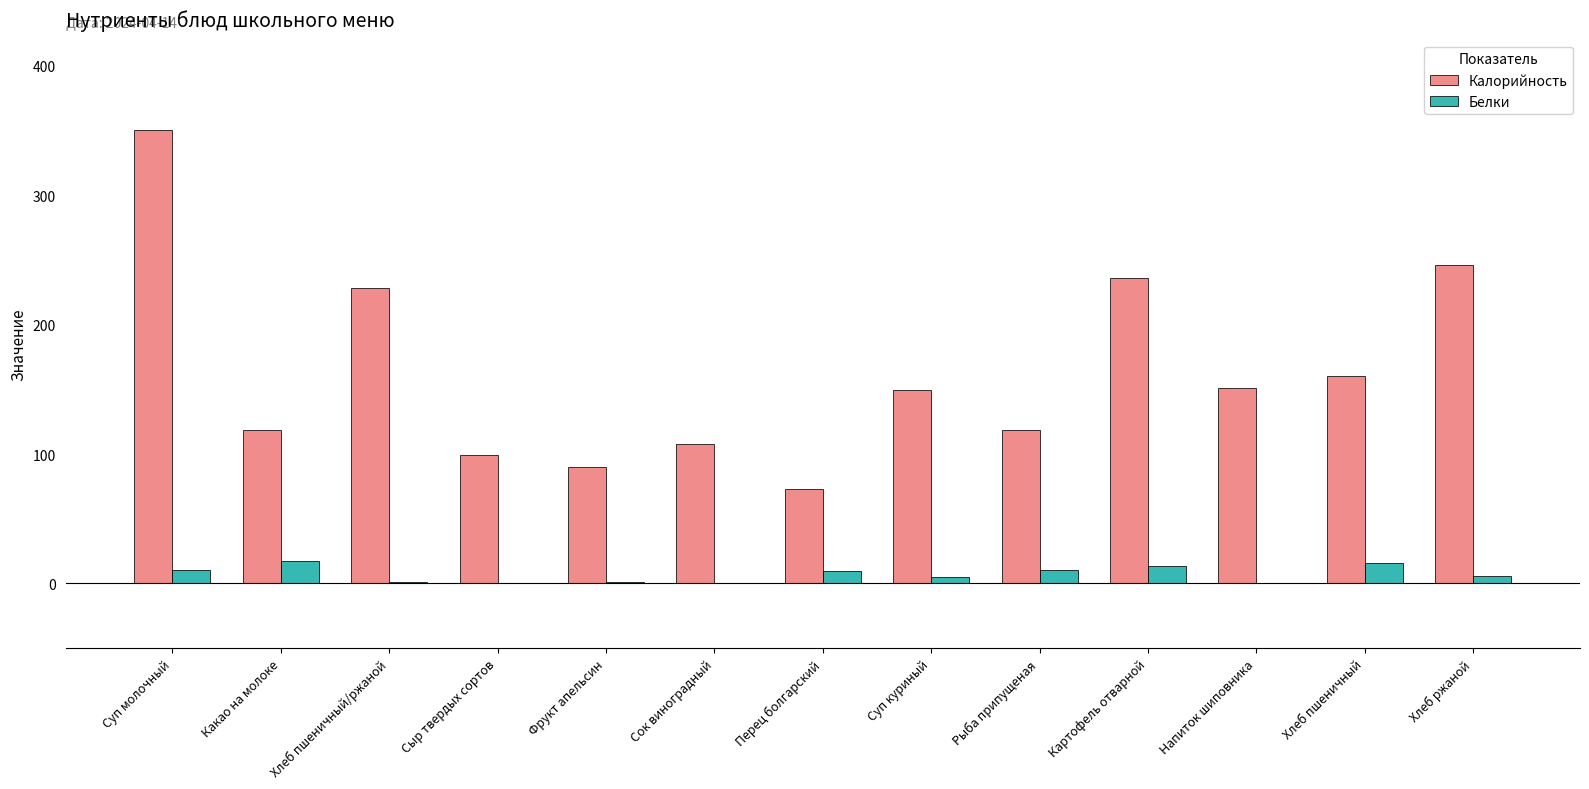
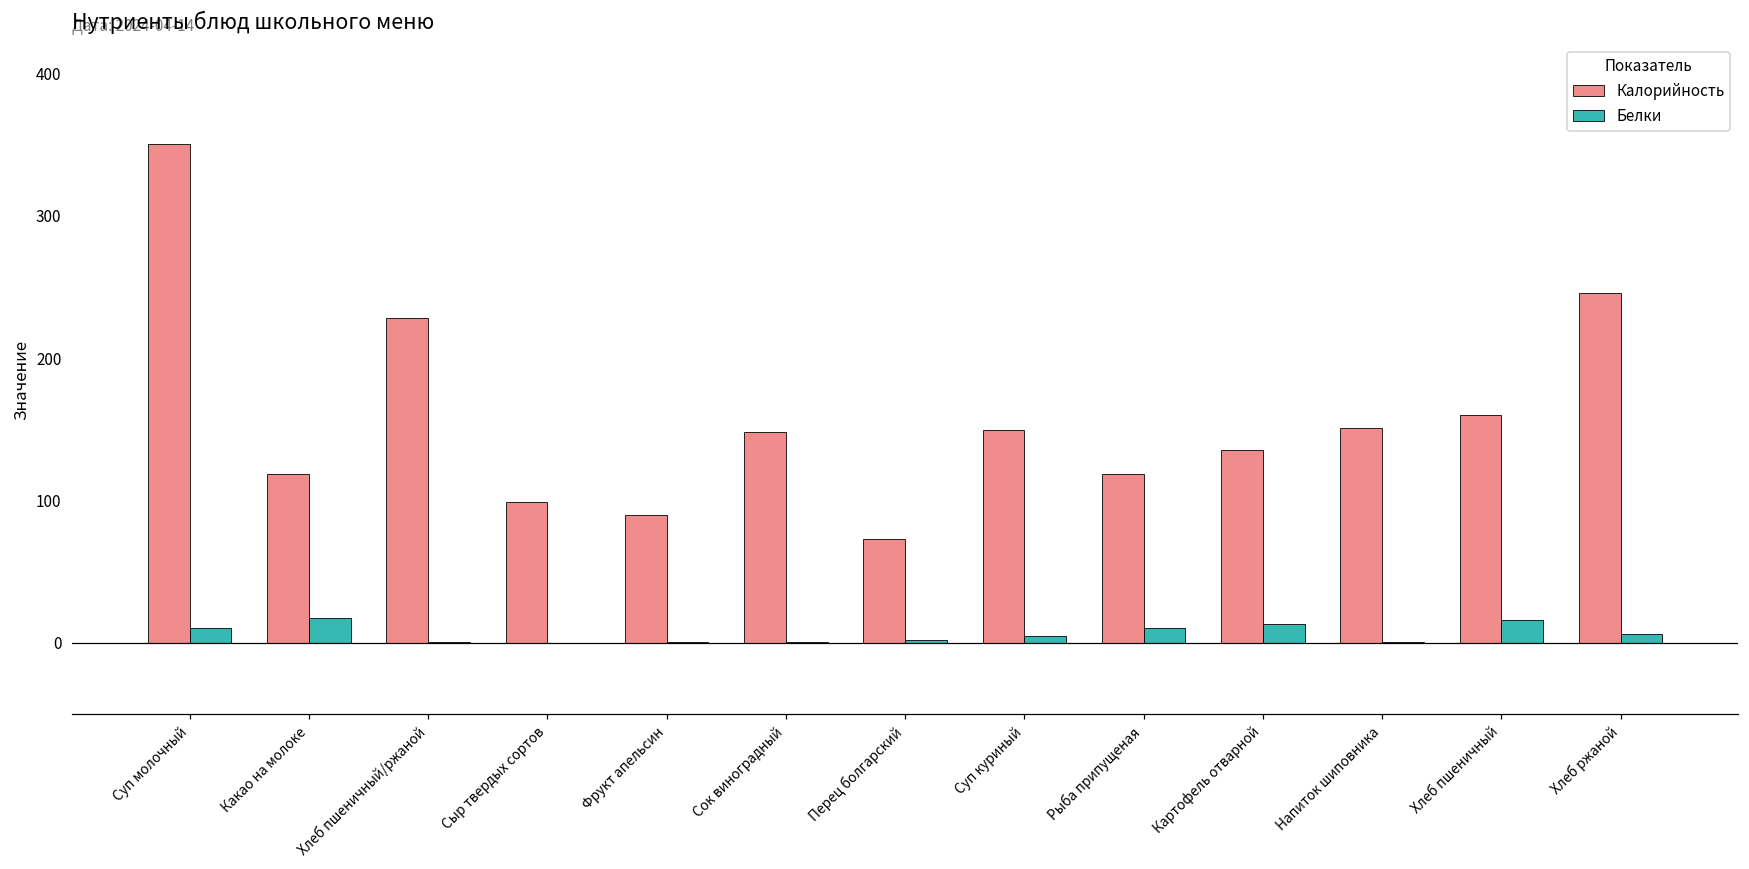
Калорийность, Сок виноградный: 108 -> 148
Белки, Перец болгарский: 10 -> 2
Калорийность, Картофель отварной: 236 -> 136
